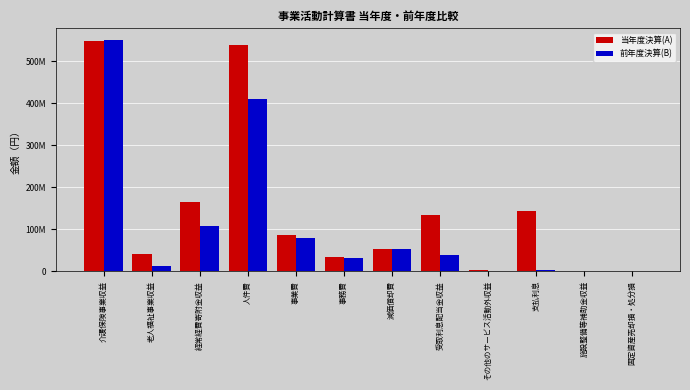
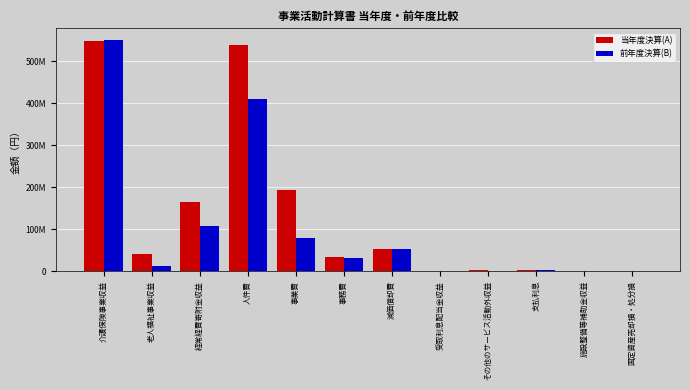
当年度決算(A), 事業費: 90000000 -> 190000000
当年度決算(A), 受取利息配当金収益: 130000000 -> 0
前年度決算(B), 受取利息配当金収益: 40000000 -> 0
当年度決算(A), 支払利息: 140000000 -> 0
